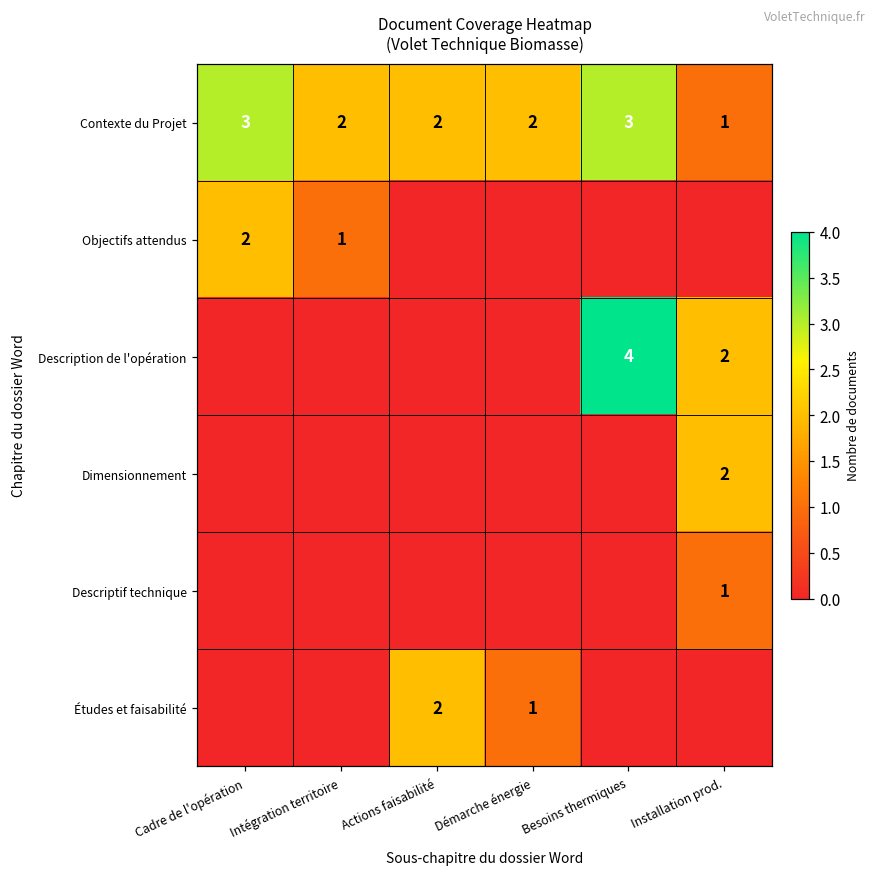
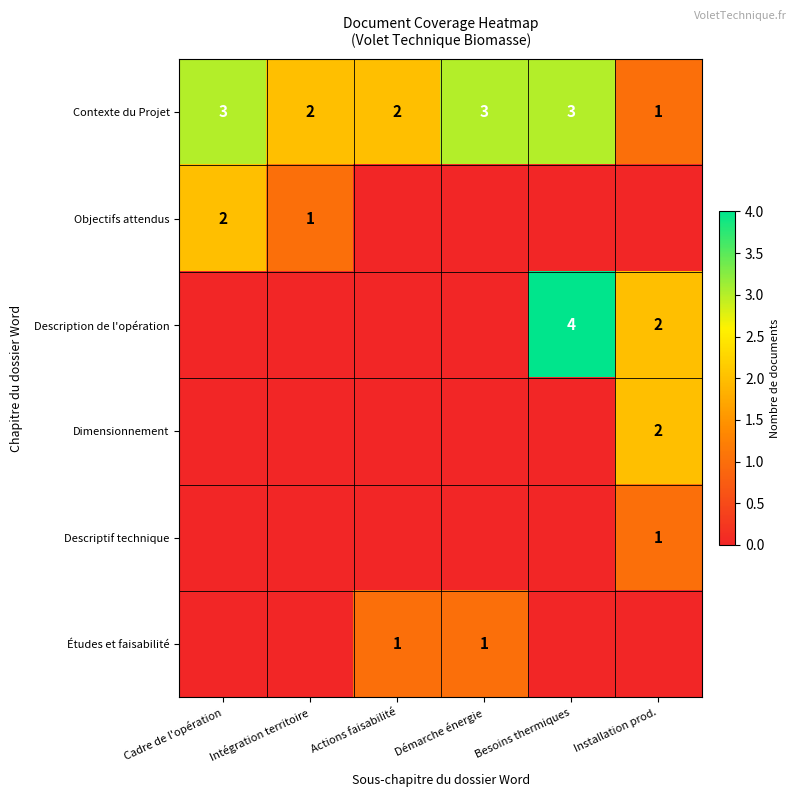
Contexte du Projet, Démarche énergie: 2 -> 3
Études et faisabilité, Actions faisabilité: 2 -> 1
